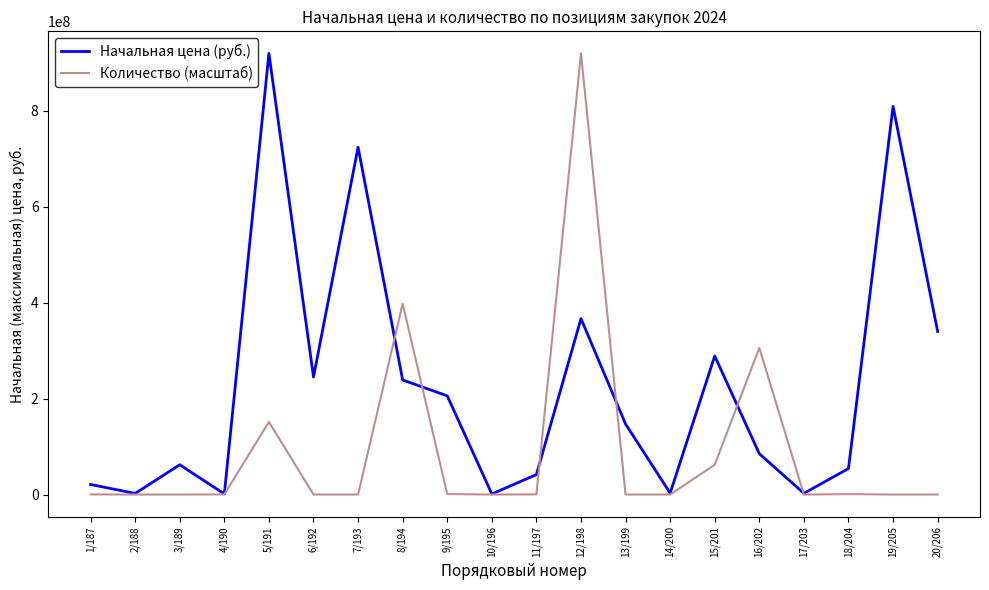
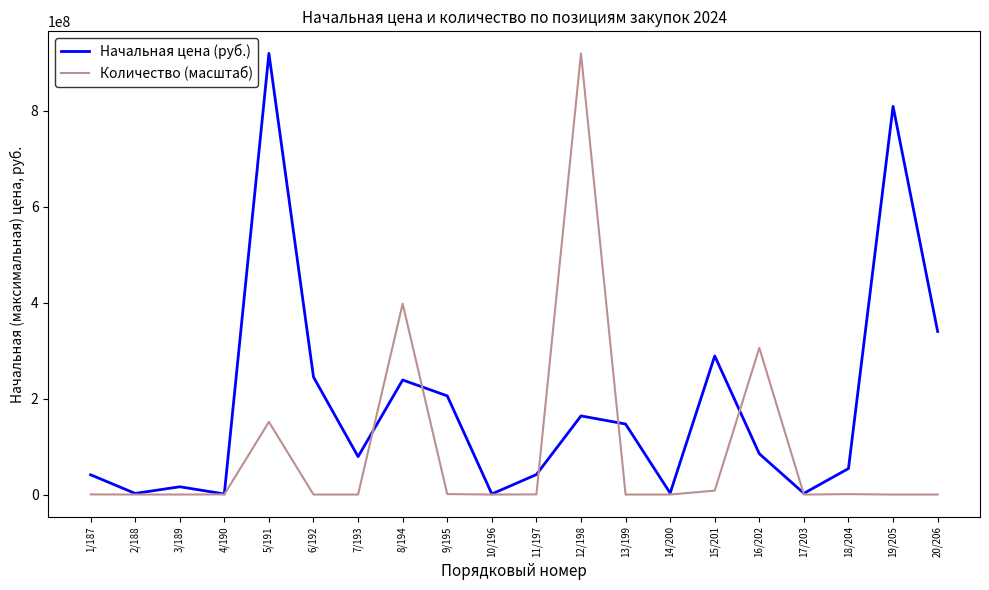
Начальная цена (руб.), 1/187: 20000000 -> 40000000
Начальная цена (руб.), 3/189: 60000000 -> 20000000
Начальная цена (руб.), 7/193: 720000000 -> 80000000
Начальная цена (руб.), 12/198: 370000000 -> 160000000
Количество (масштаб), 15/201: 60000000 -> 10000000
